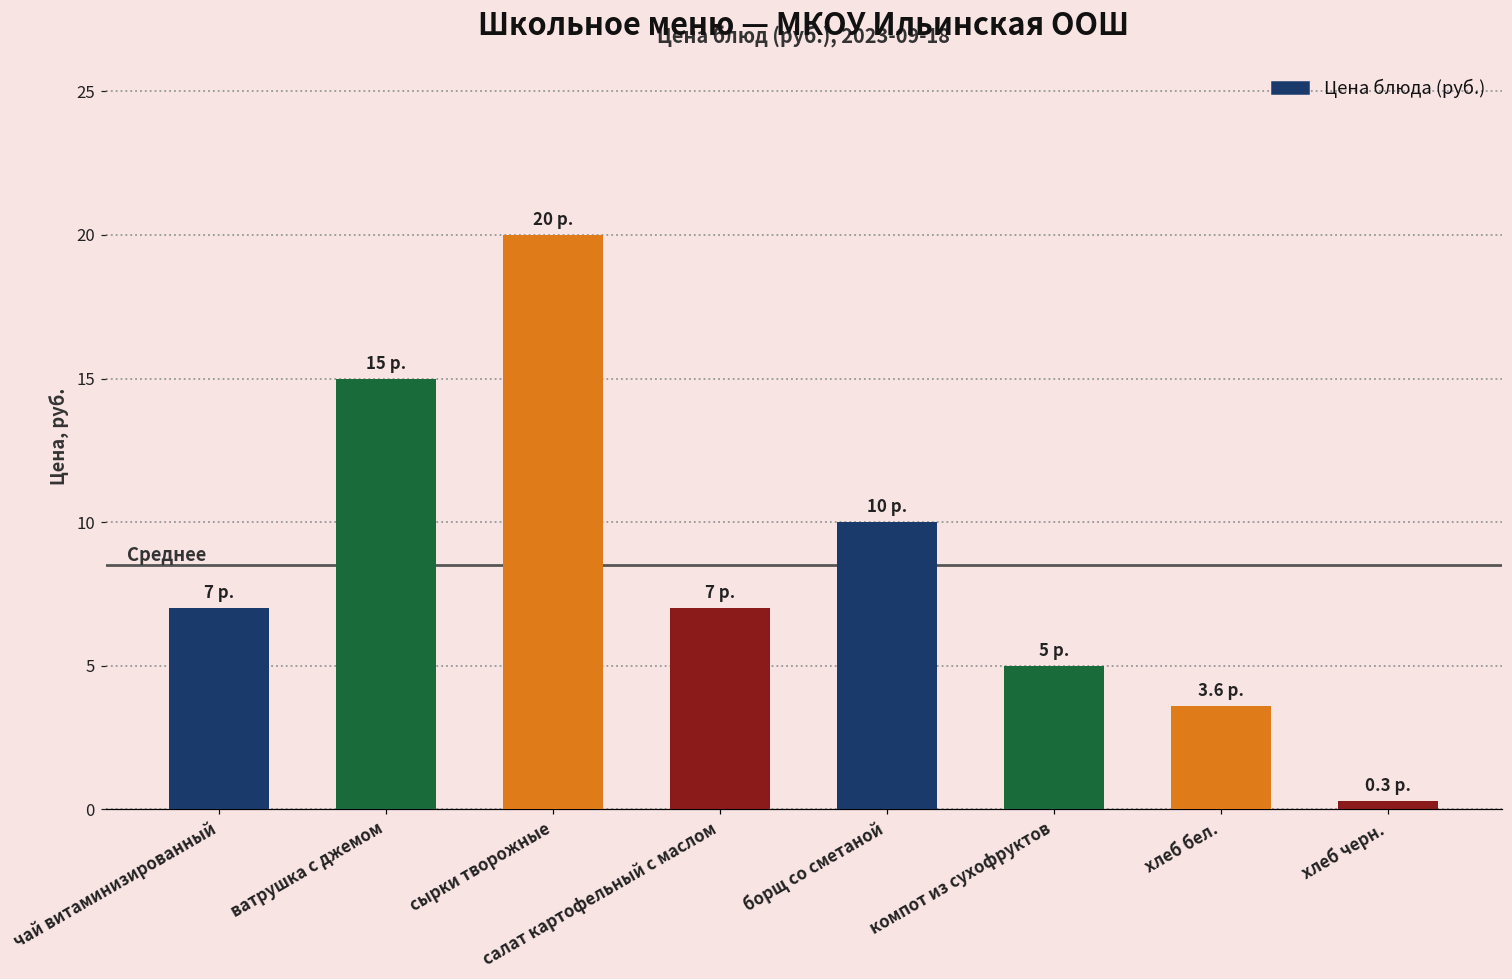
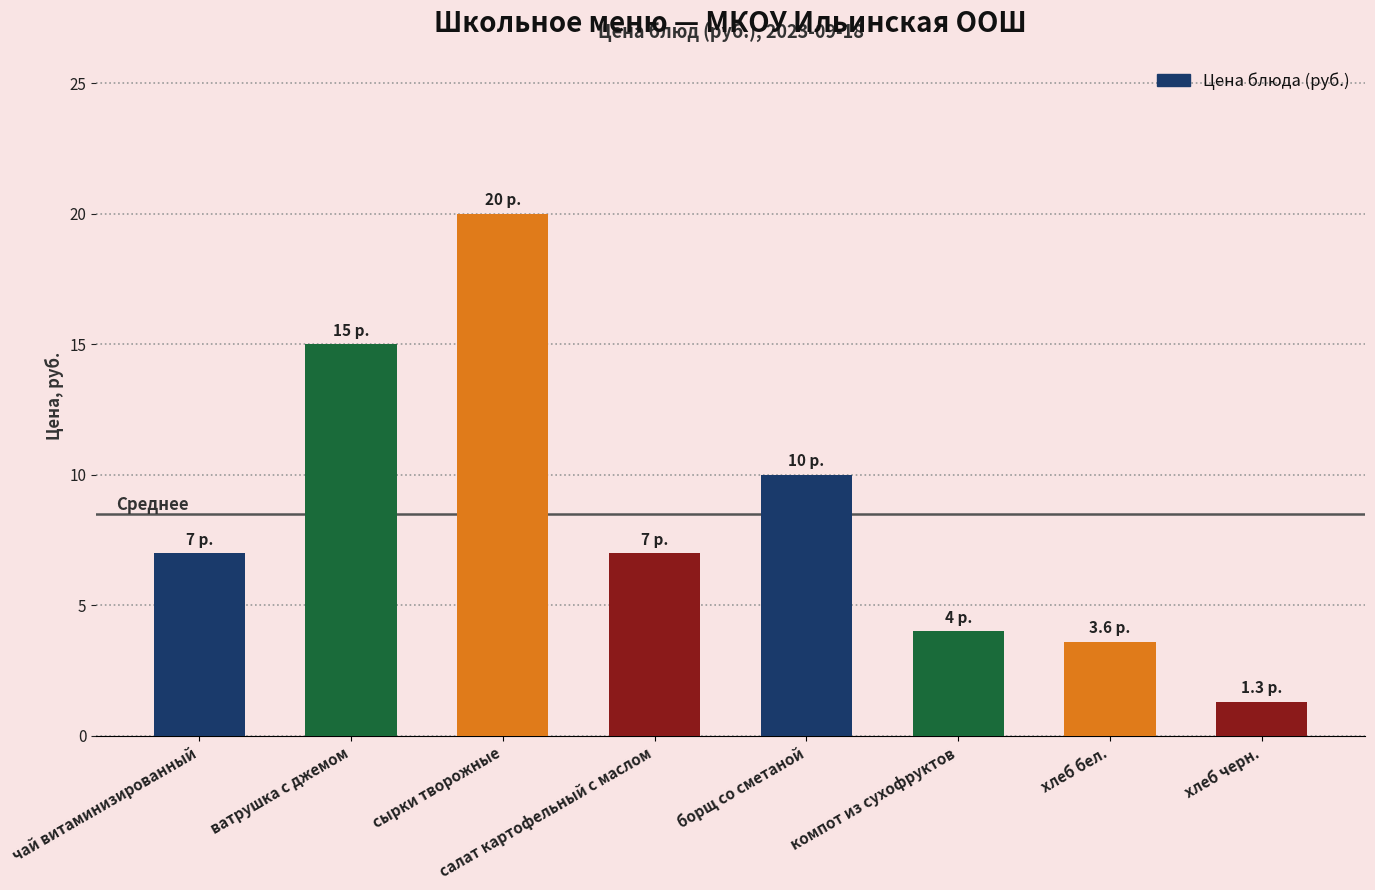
компот из сухофруктов: 5 -> 4
хлеб черн.: 0.3 -> 1.3
